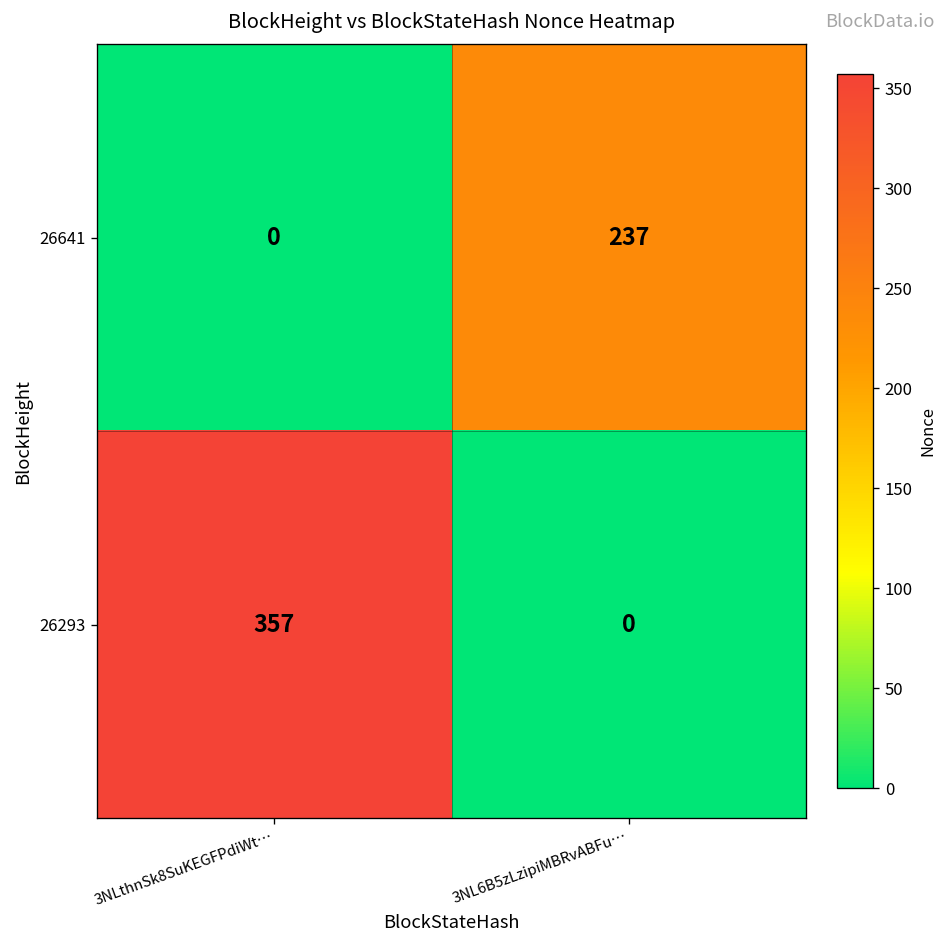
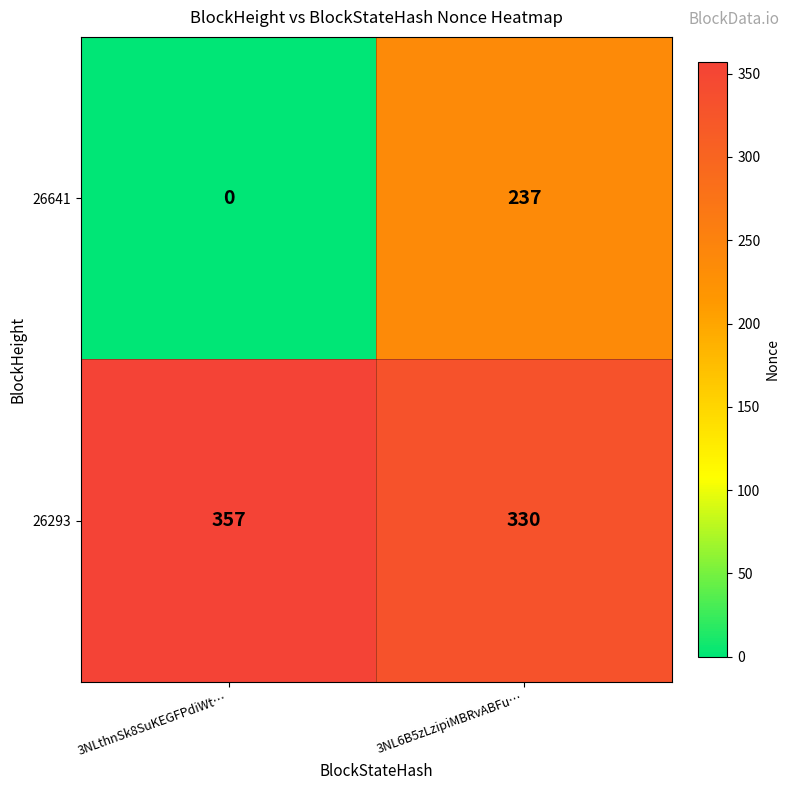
26293, 3NL6B5zLzipiMBRvABFu…: 0 -> 330
